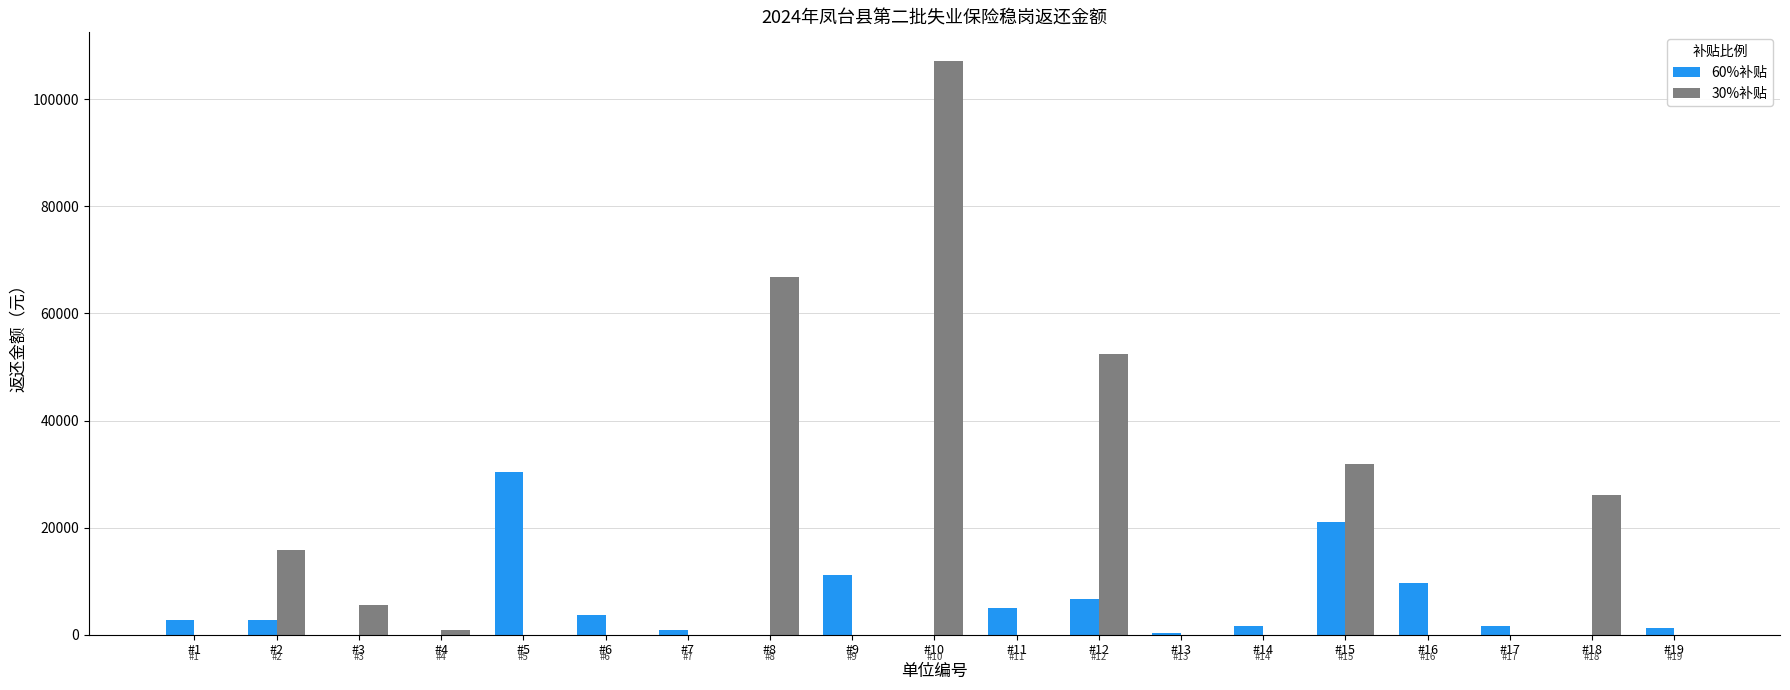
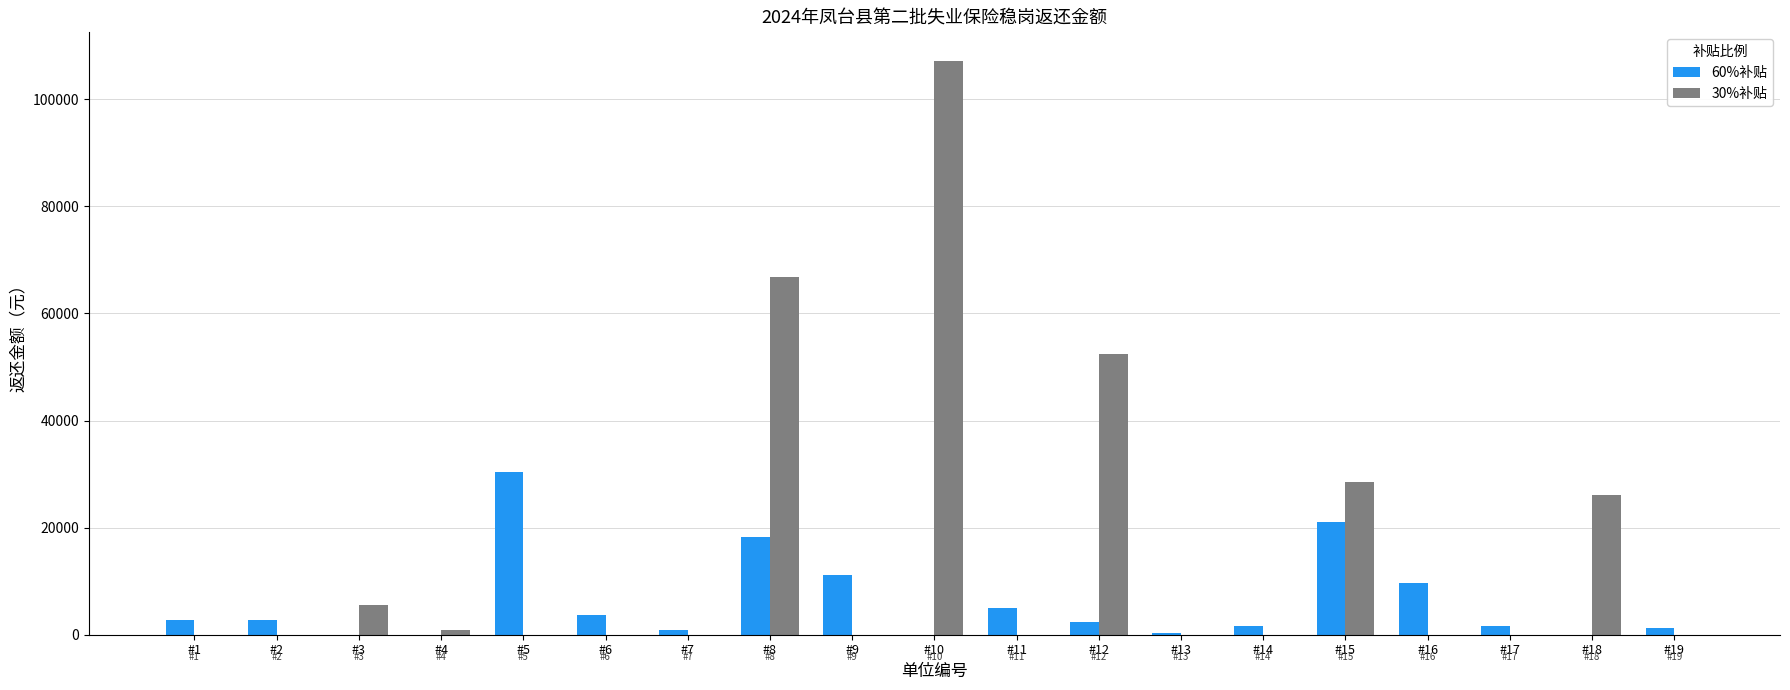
30%补贴, #2: 16000 -> 0
60%补贴, #8: 0 -> 18000
60%补贴, #12: 7000 -> 2000
30%补贴, #15: 32000 -> 28000
